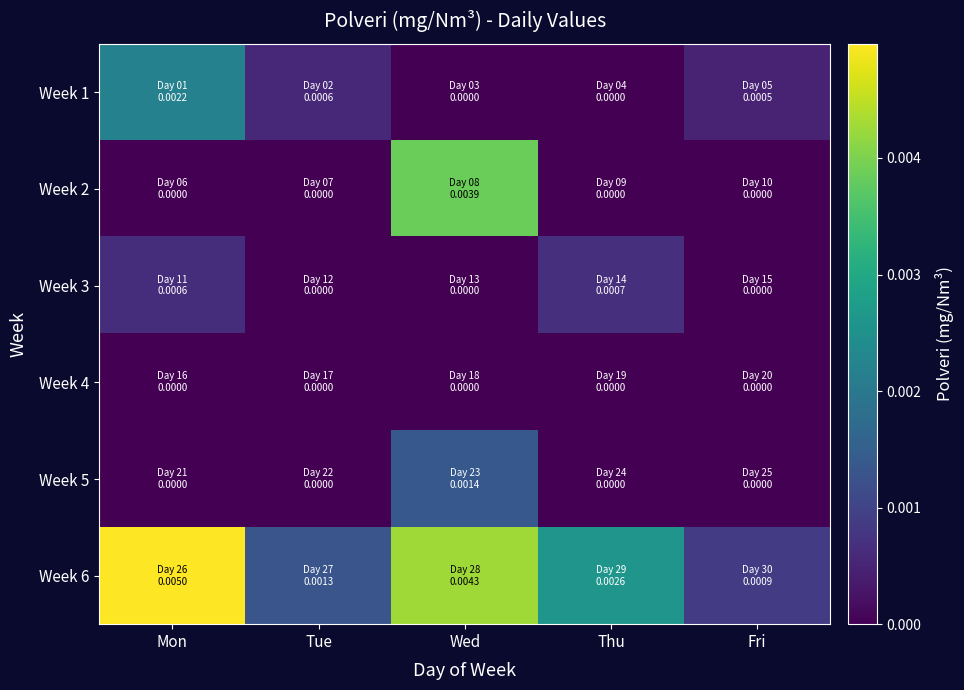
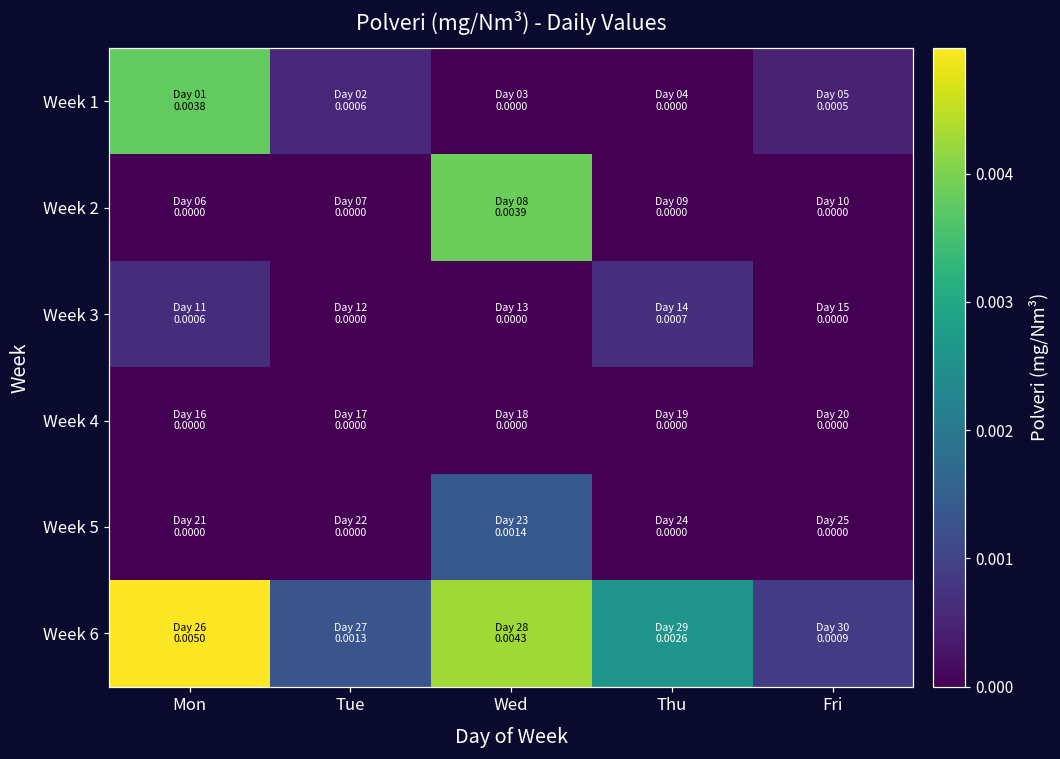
Week 1, Mon: 0.0022 -> 0.0038
